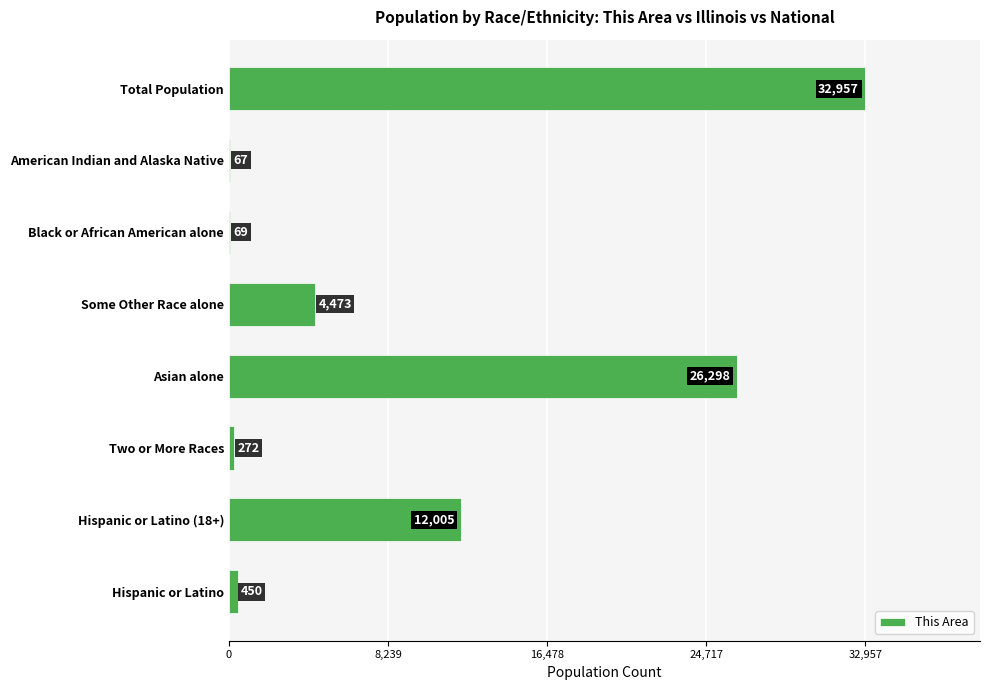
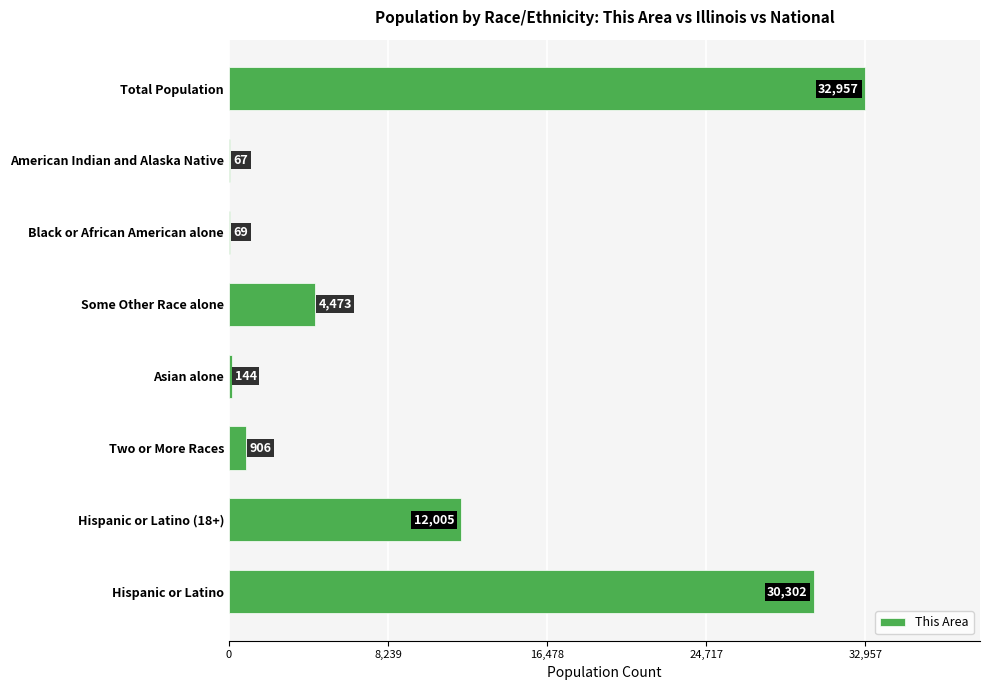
Asian alone: 26,298 -> 144
Two or More Races: 272 -> 906
Hispanic or Latino: 450 -> 30,302
